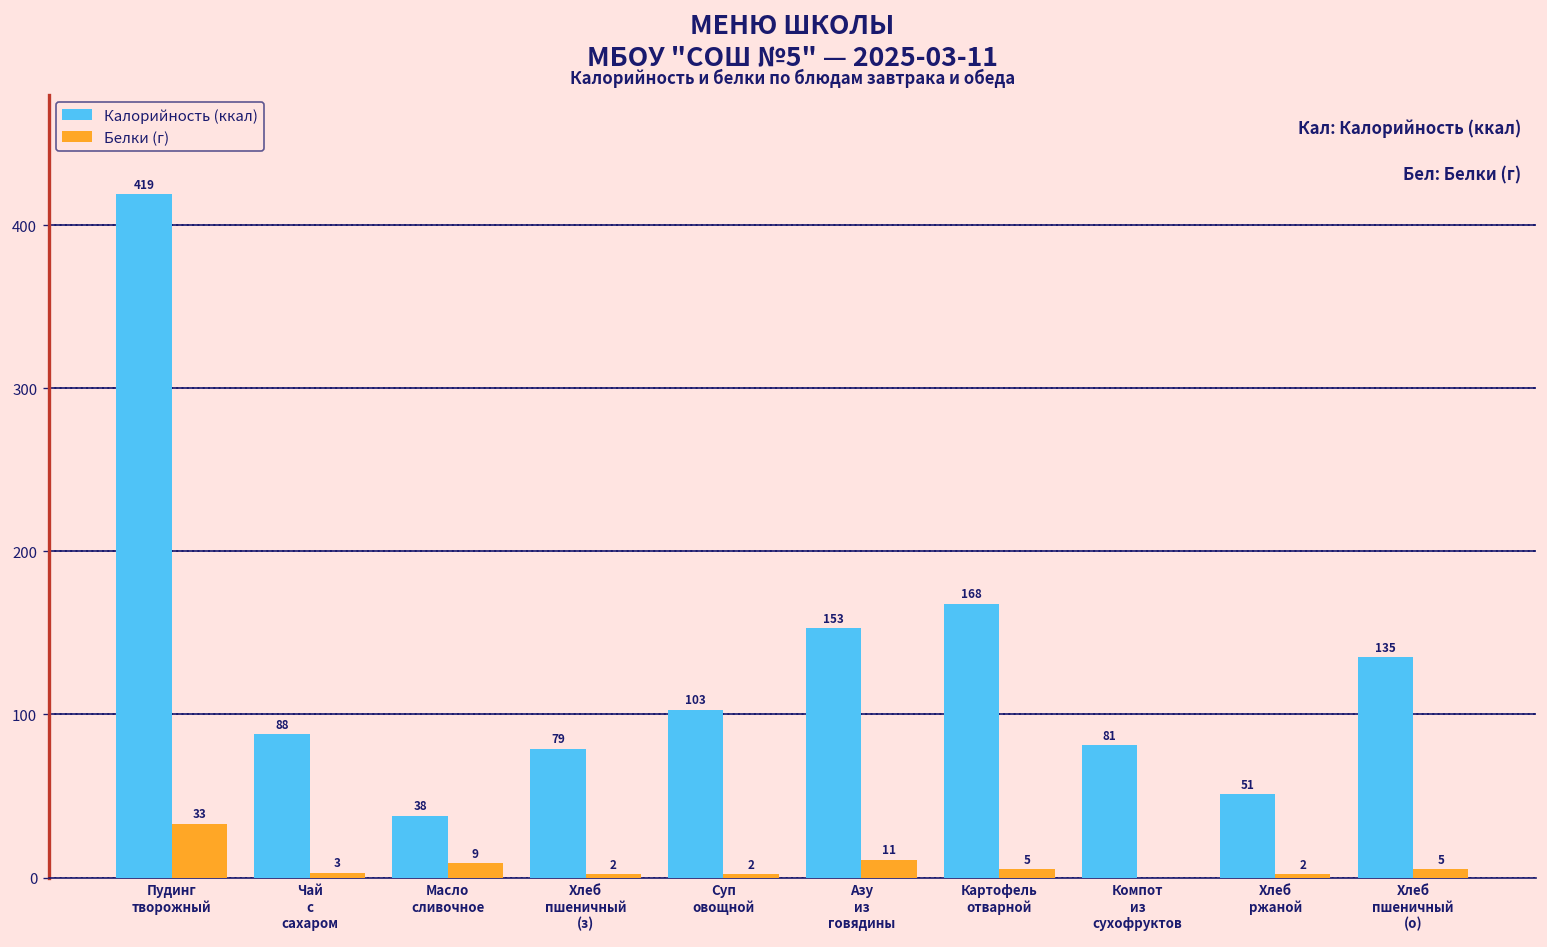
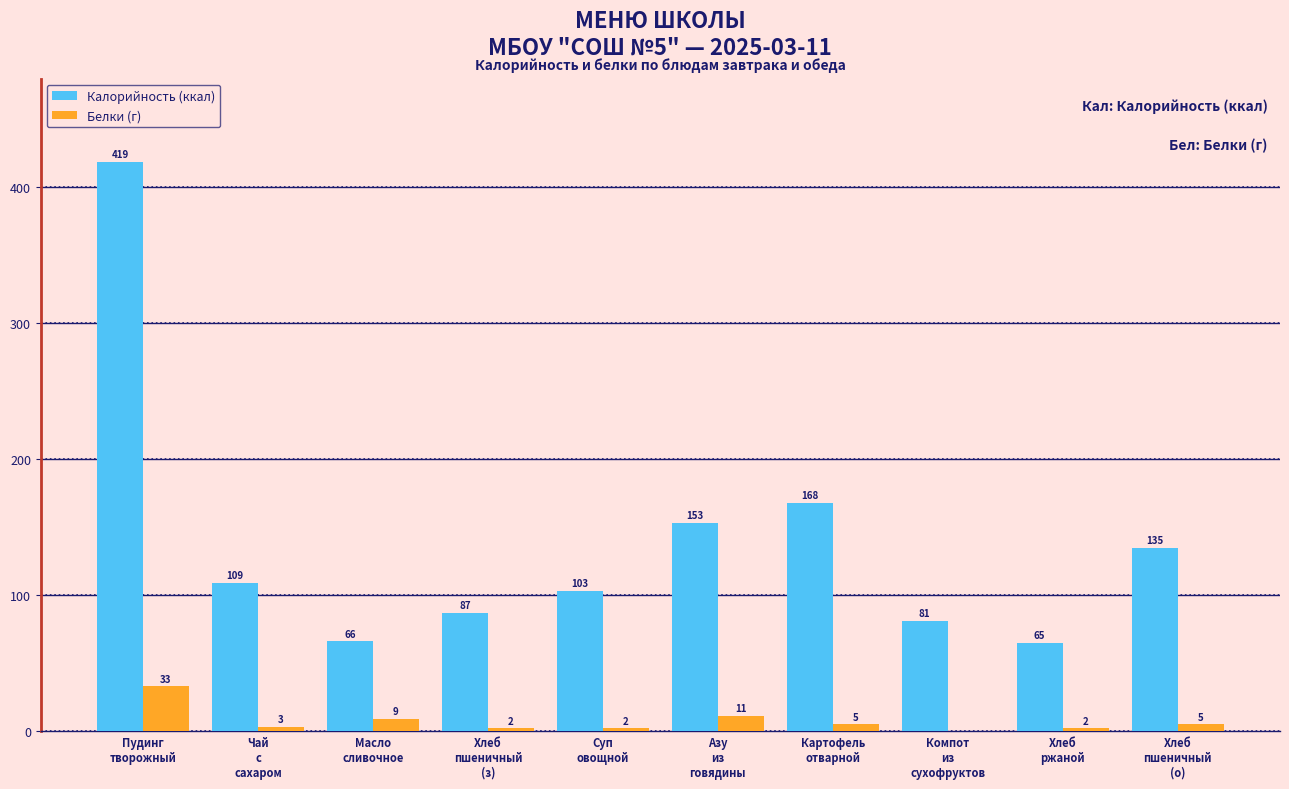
Калорийность (ккал), Чай с сахаром: 88 -> 109
Калорийность (ккал), Масло сливочное: 38 -> 66
Калорийность (ккал), Хлеб пшеничный (з): 79 -> 87
Калорийность (ккал), Хлеб ржаной: 51 -> 65
